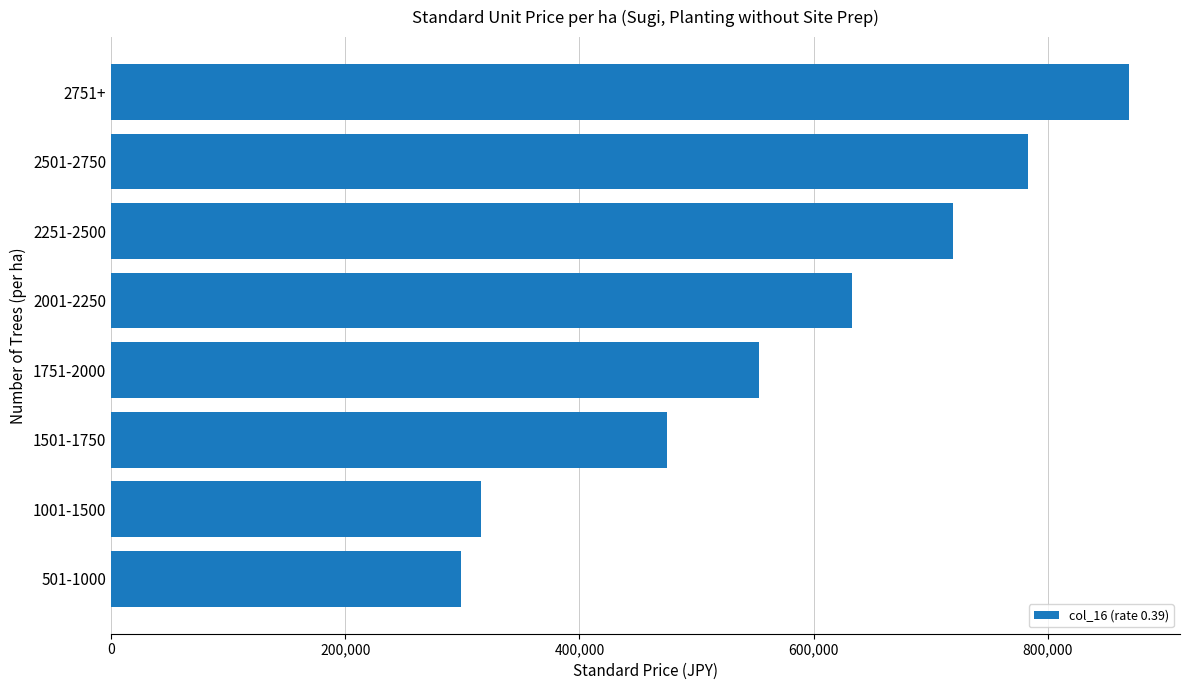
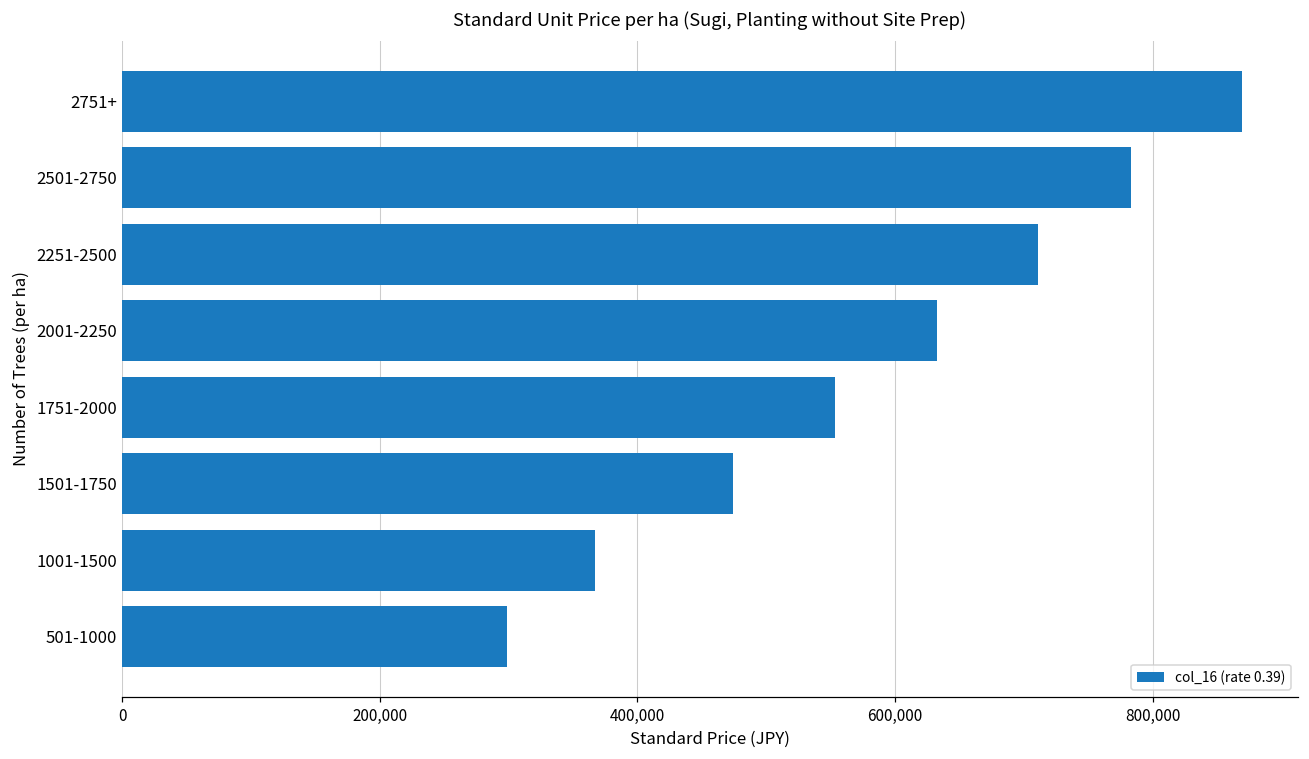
2251-2500: 719,000 -> 711,000
1001-1500: 316,000 -> 367,000
